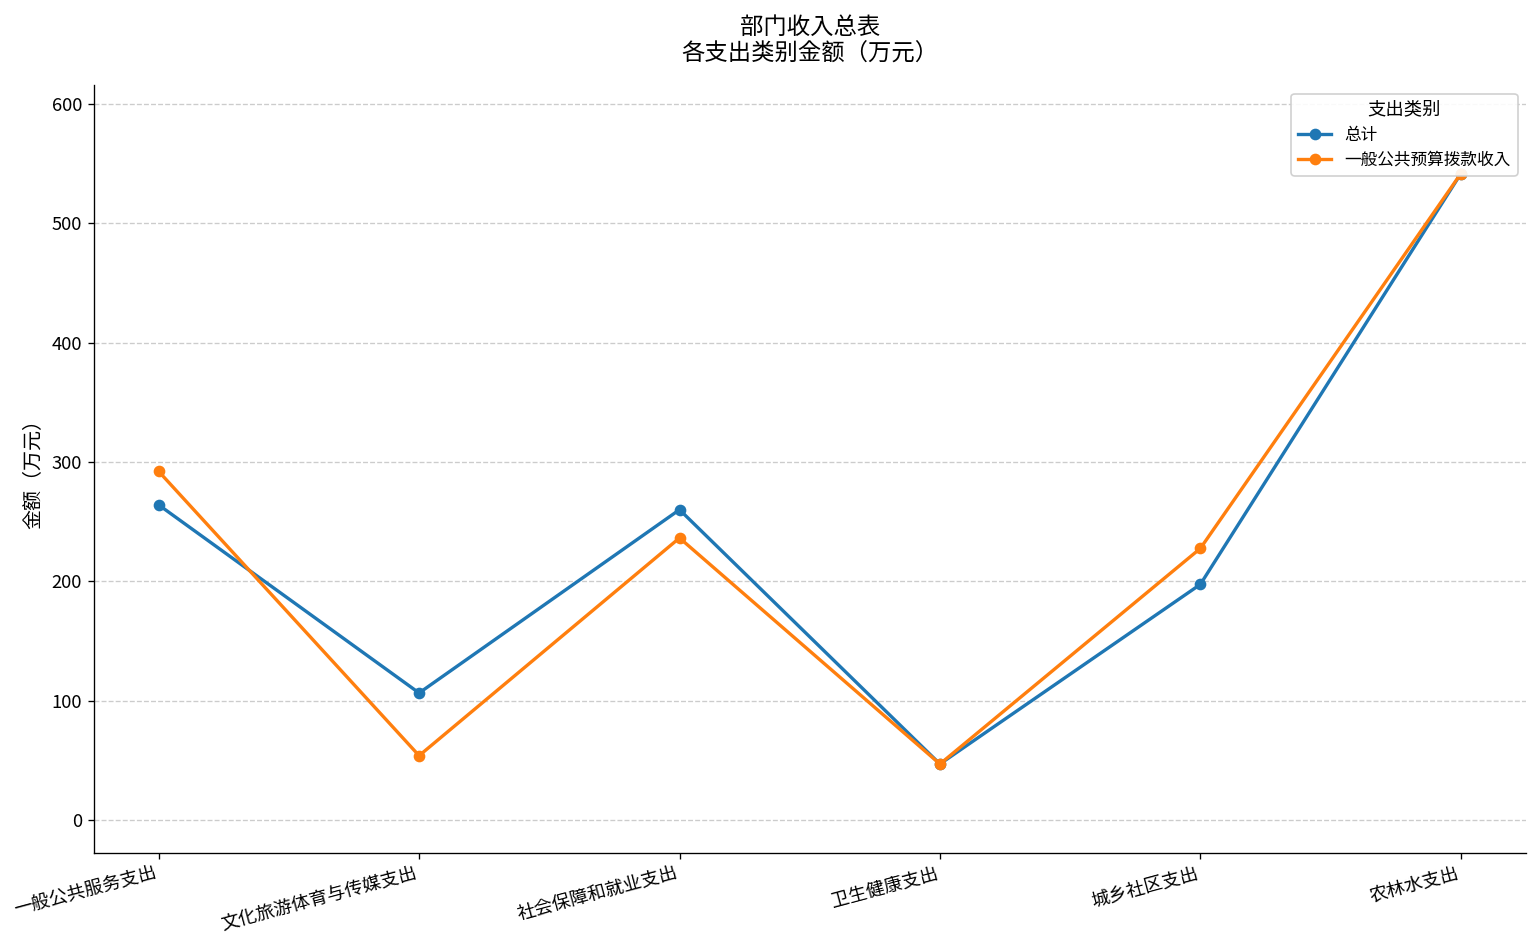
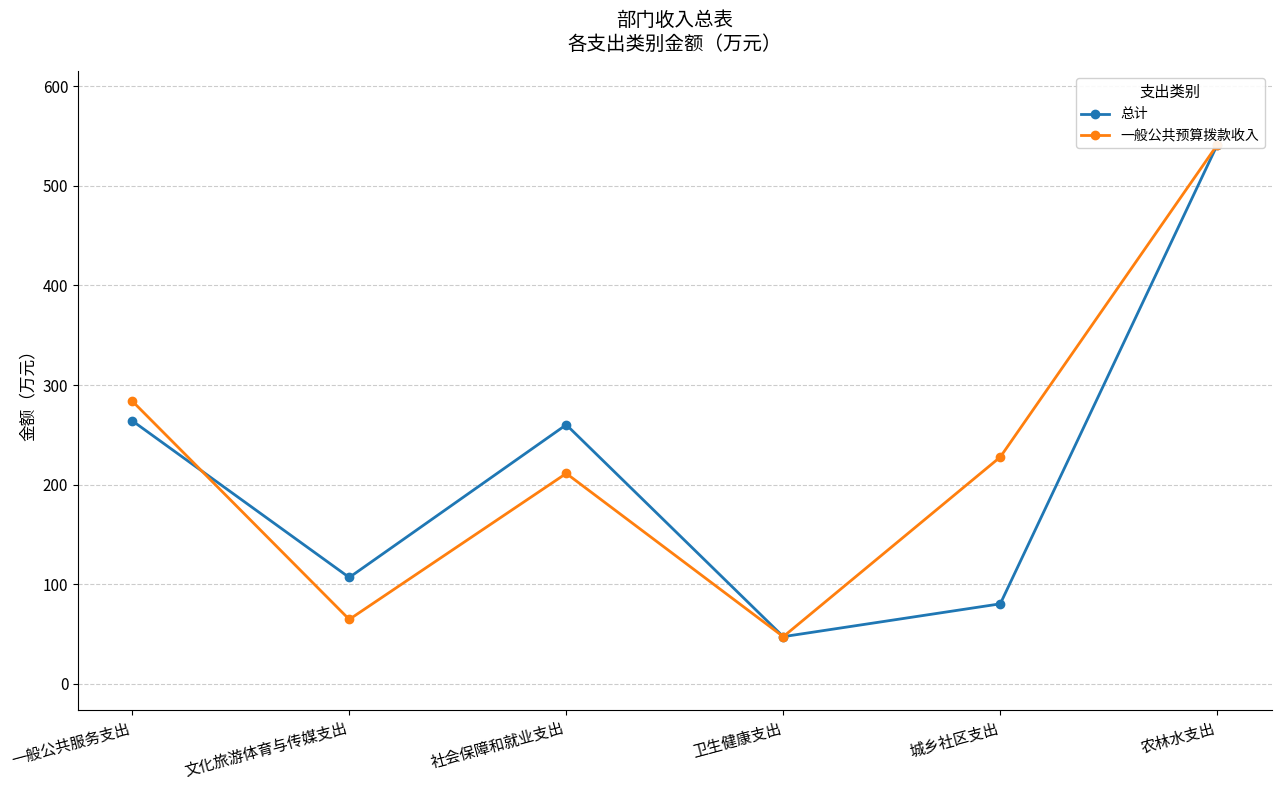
一般公共预算拨款收入, 一般公共服务支出: 290 -> 280
一般公共预算拨款收入, 文化旅游体育与传媒支出: 50 -> 60
一般公共预算拨款收入, 社会保障和就业支出: 240 -> 210
总计, 城乡社区支出: 200 -> 80
